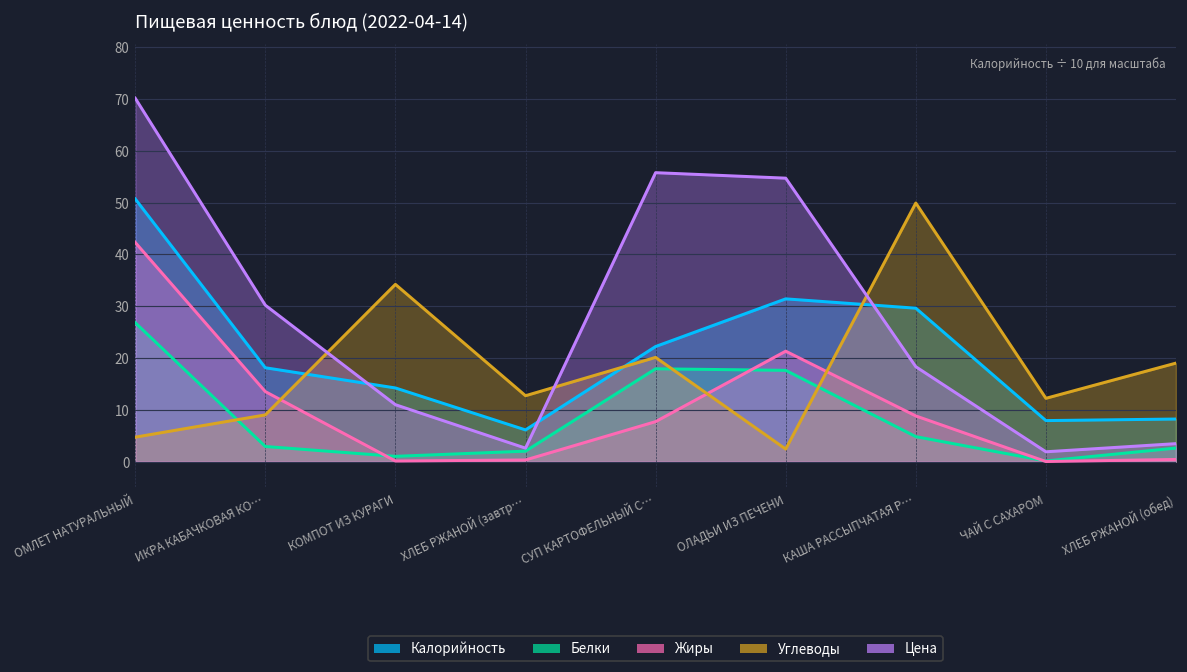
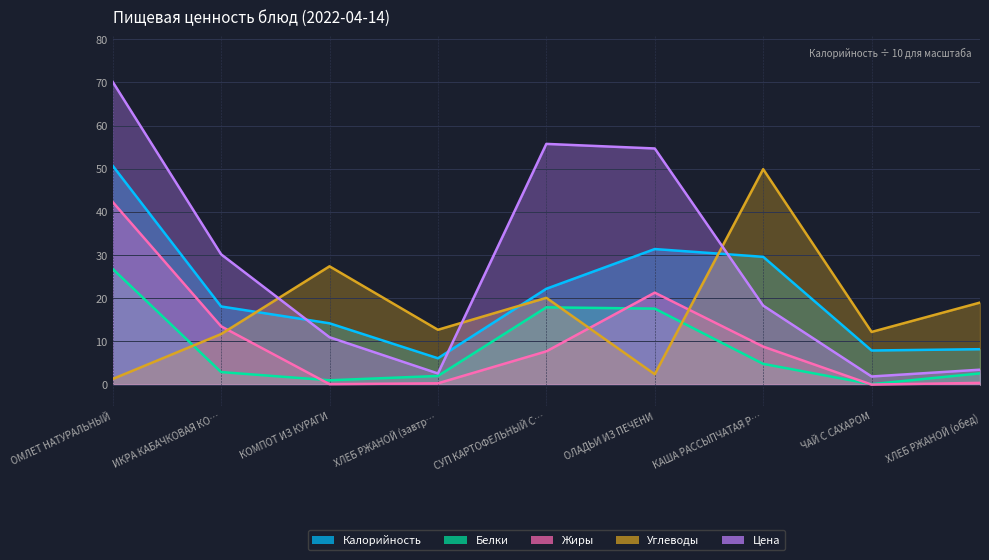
Углеводы, ОМЛЕТ НАТУРАЛЬНЫЙ: 5 -> 1
Углеводы, ИКРА КАБАЧКОВАЯ КО…: 9 -> 12
Углеводы, КОМПОТ ИЗ КУРАГИ: 34 -> 27
